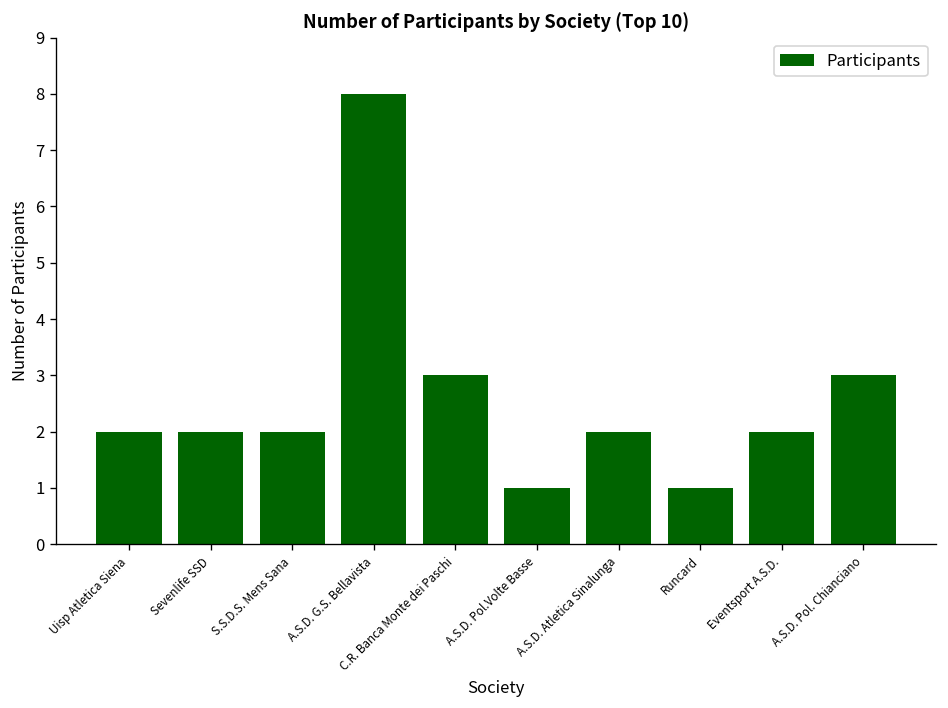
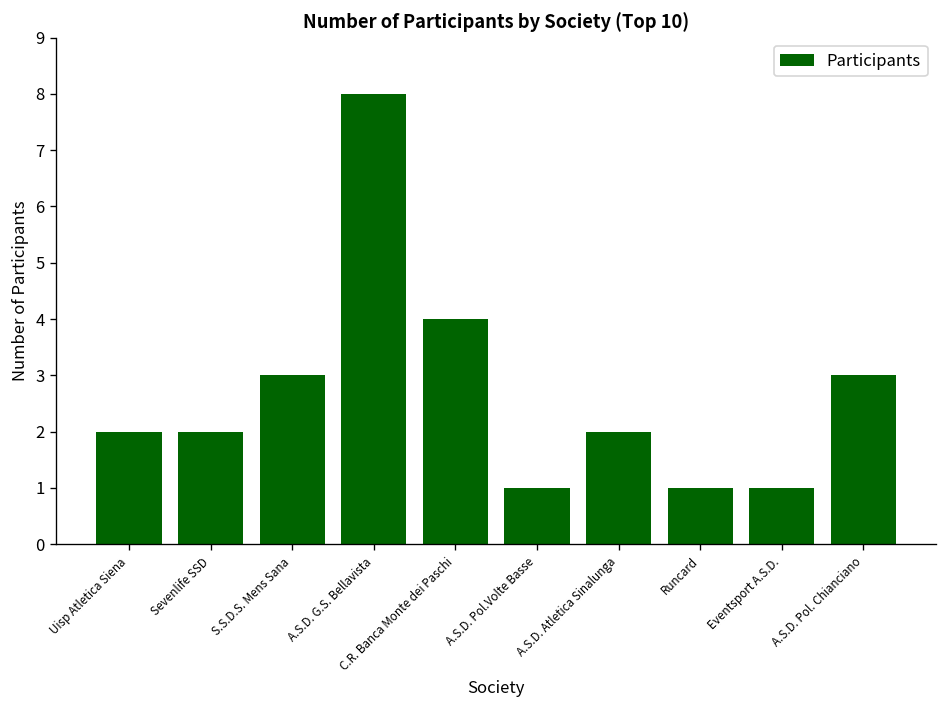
S.S.D.S. Mens Sana: 2 -> 3
C.R. Banca Monte dei Paschi: 3 -> 4
Eventsport A.S.D.: 2 -> 1
